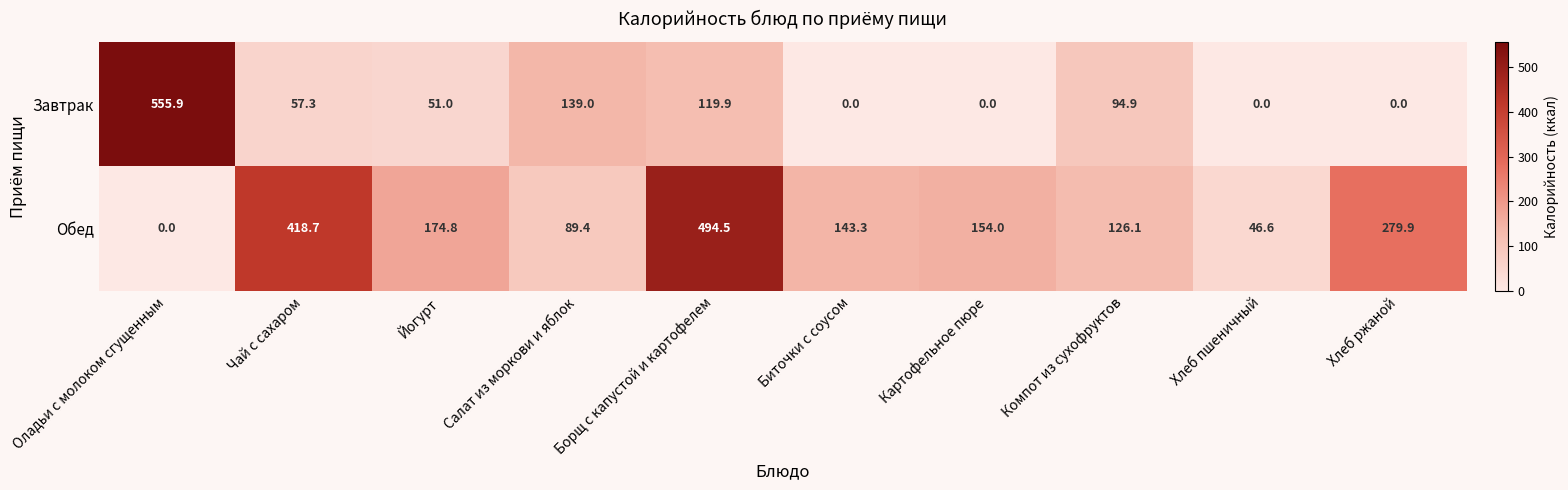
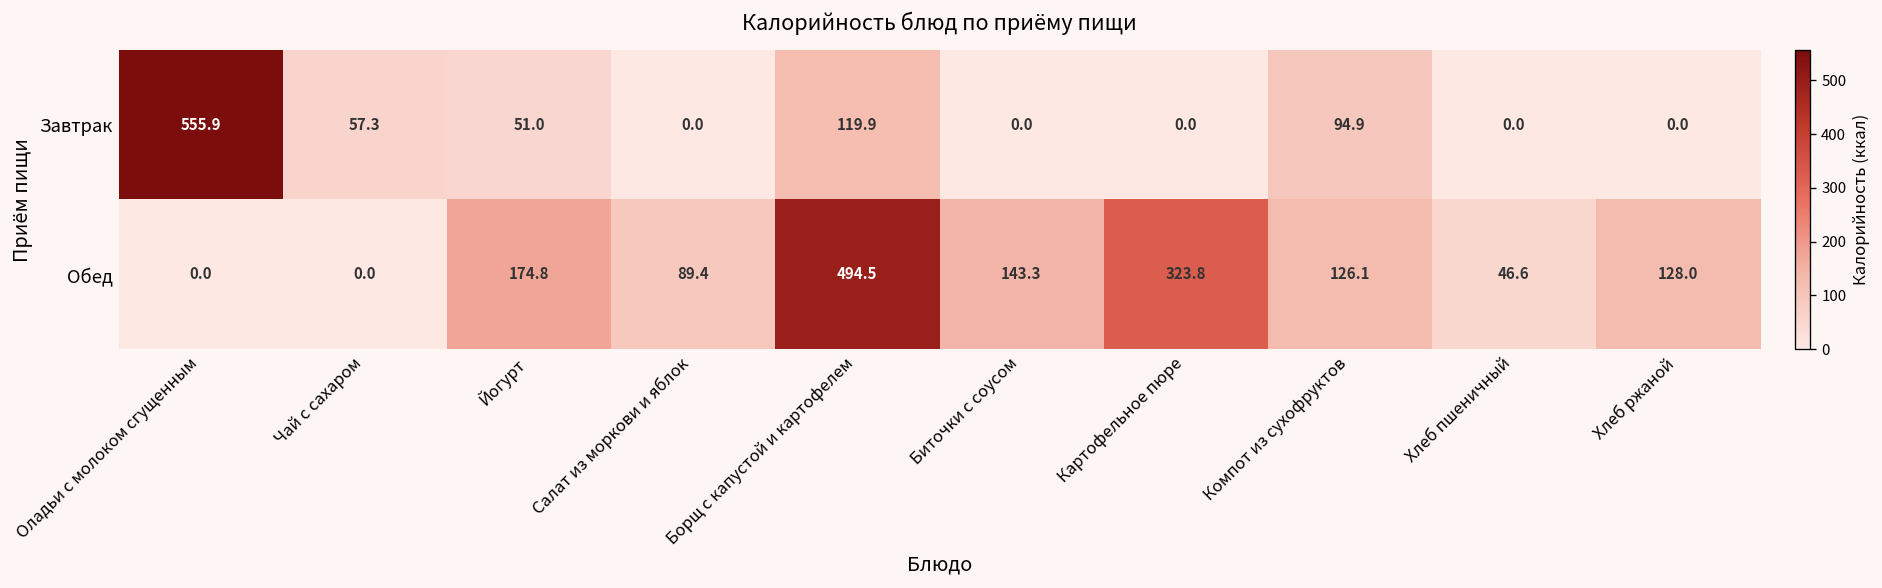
Завтрак, Салат из моркови и яблок: 139.0 -> 0.0
Обед, Чай с сахаром: 418.7 -> 0.0
Обед, Картофельное пюре: 154.0 -> 323.8
Обед, Хлеб ржаной: 279.9 -> 128.0
